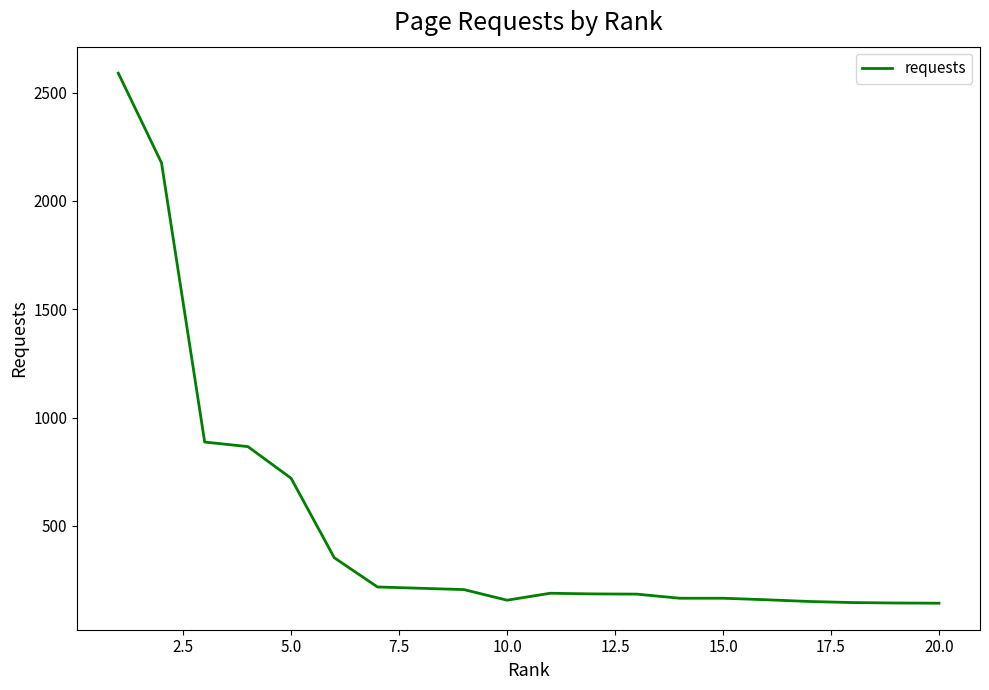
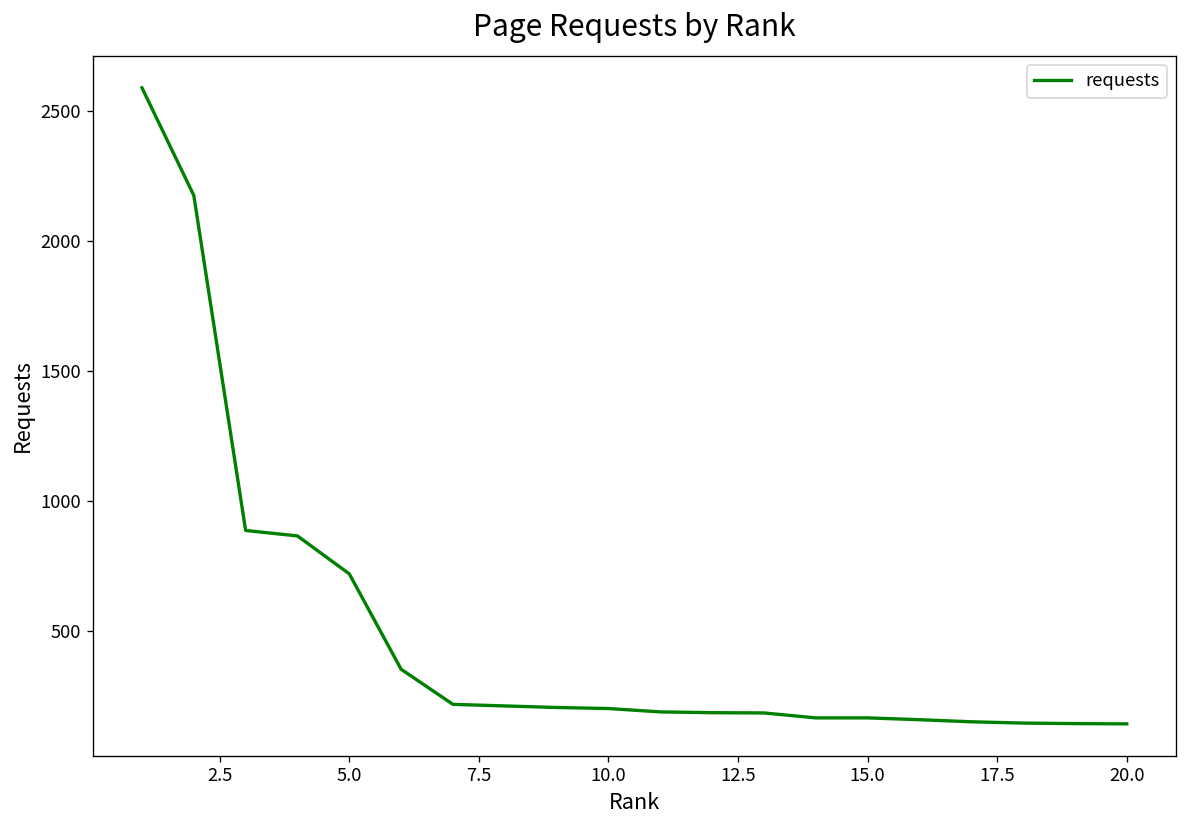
10.0: 160 -> 200
